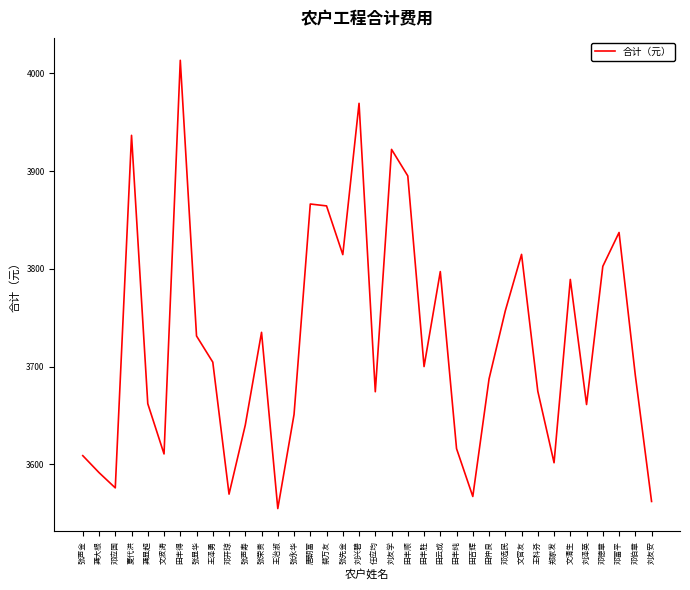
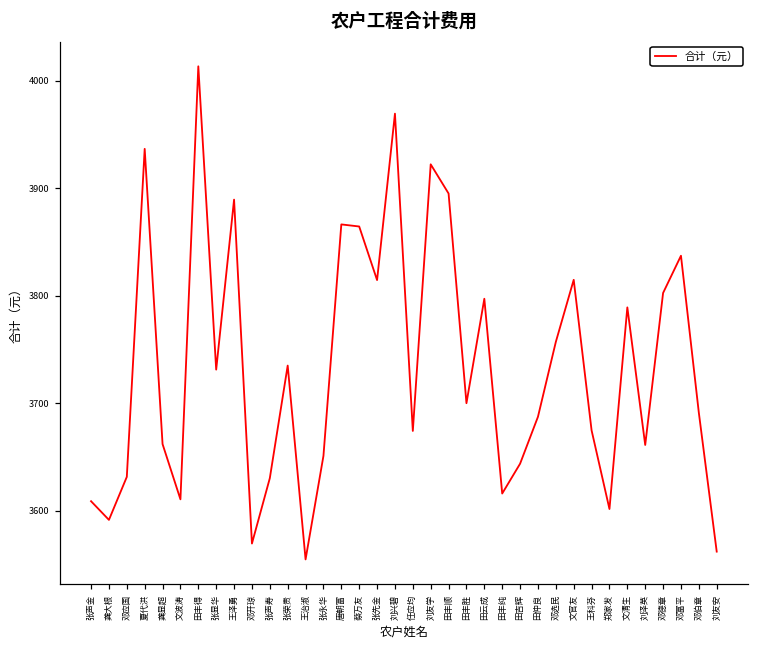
邓应国: 3580 -> 3630
王泽勇: 3700 -> 3890
张声寿: 3640 -> 3630
田吉辉: 3570 -> 3640
